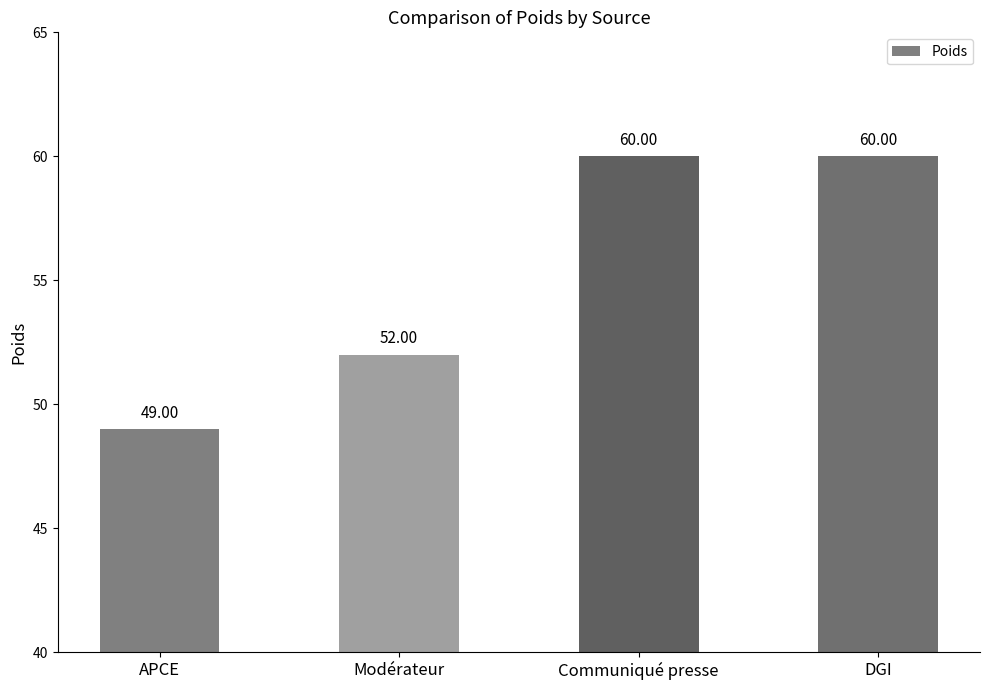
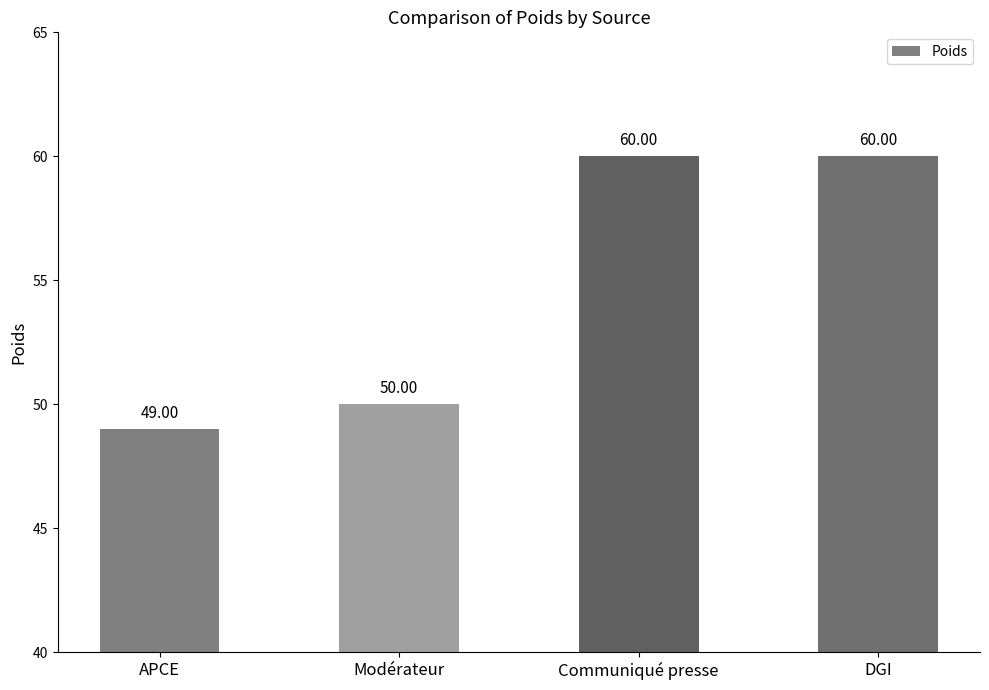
Modérateur: 52.00 -> 50.00
